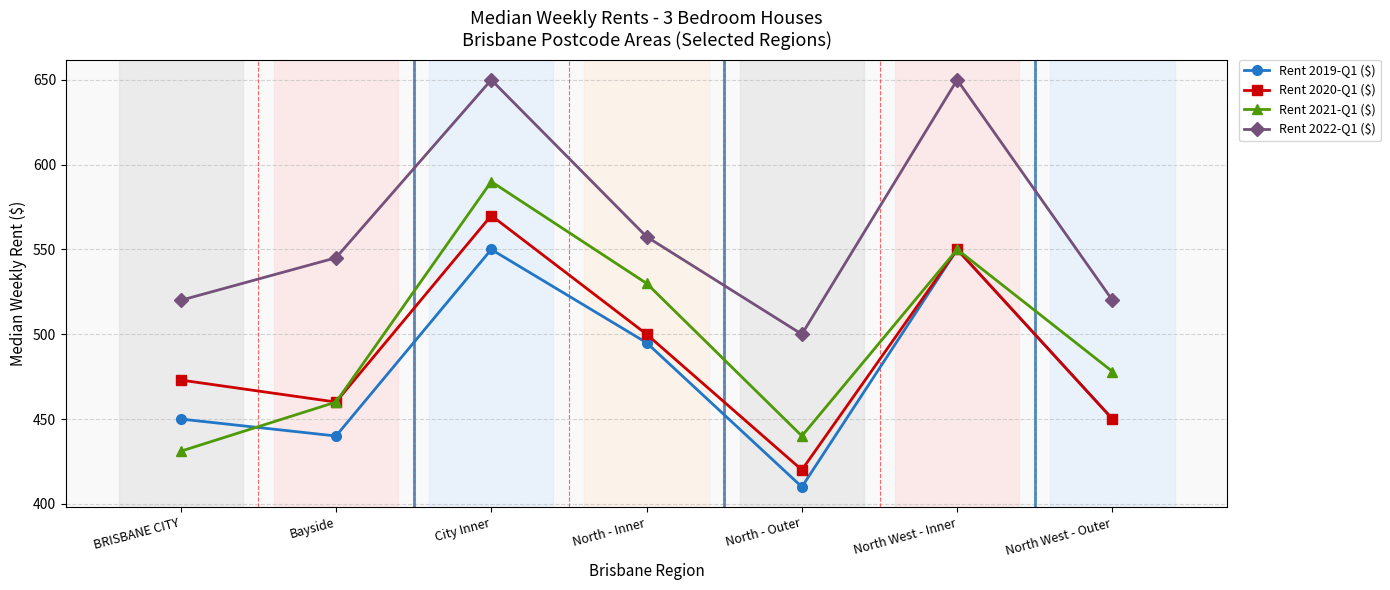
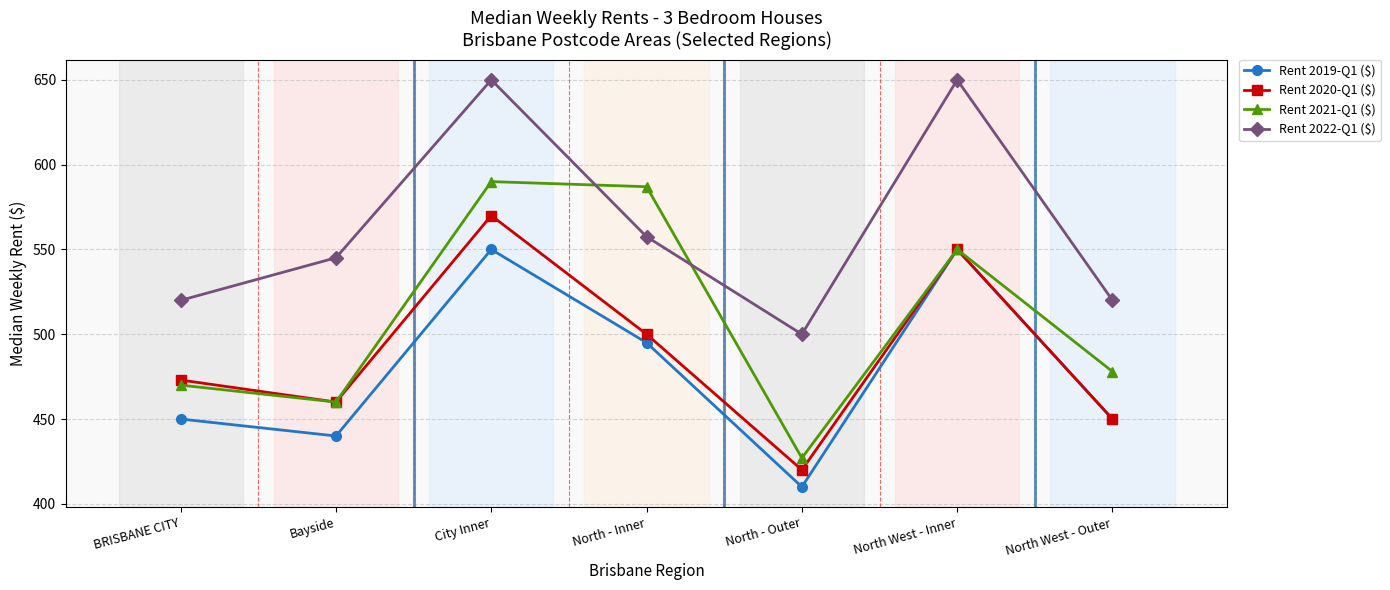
Rent 2021-Q1 ($), BRISBANE CITY: 431 -> 470
Rent 2021-Q1 ($), North - Inner: 530 -> 587
Rent 2021-Q1 ($), North - Outer: 440 -> 427
